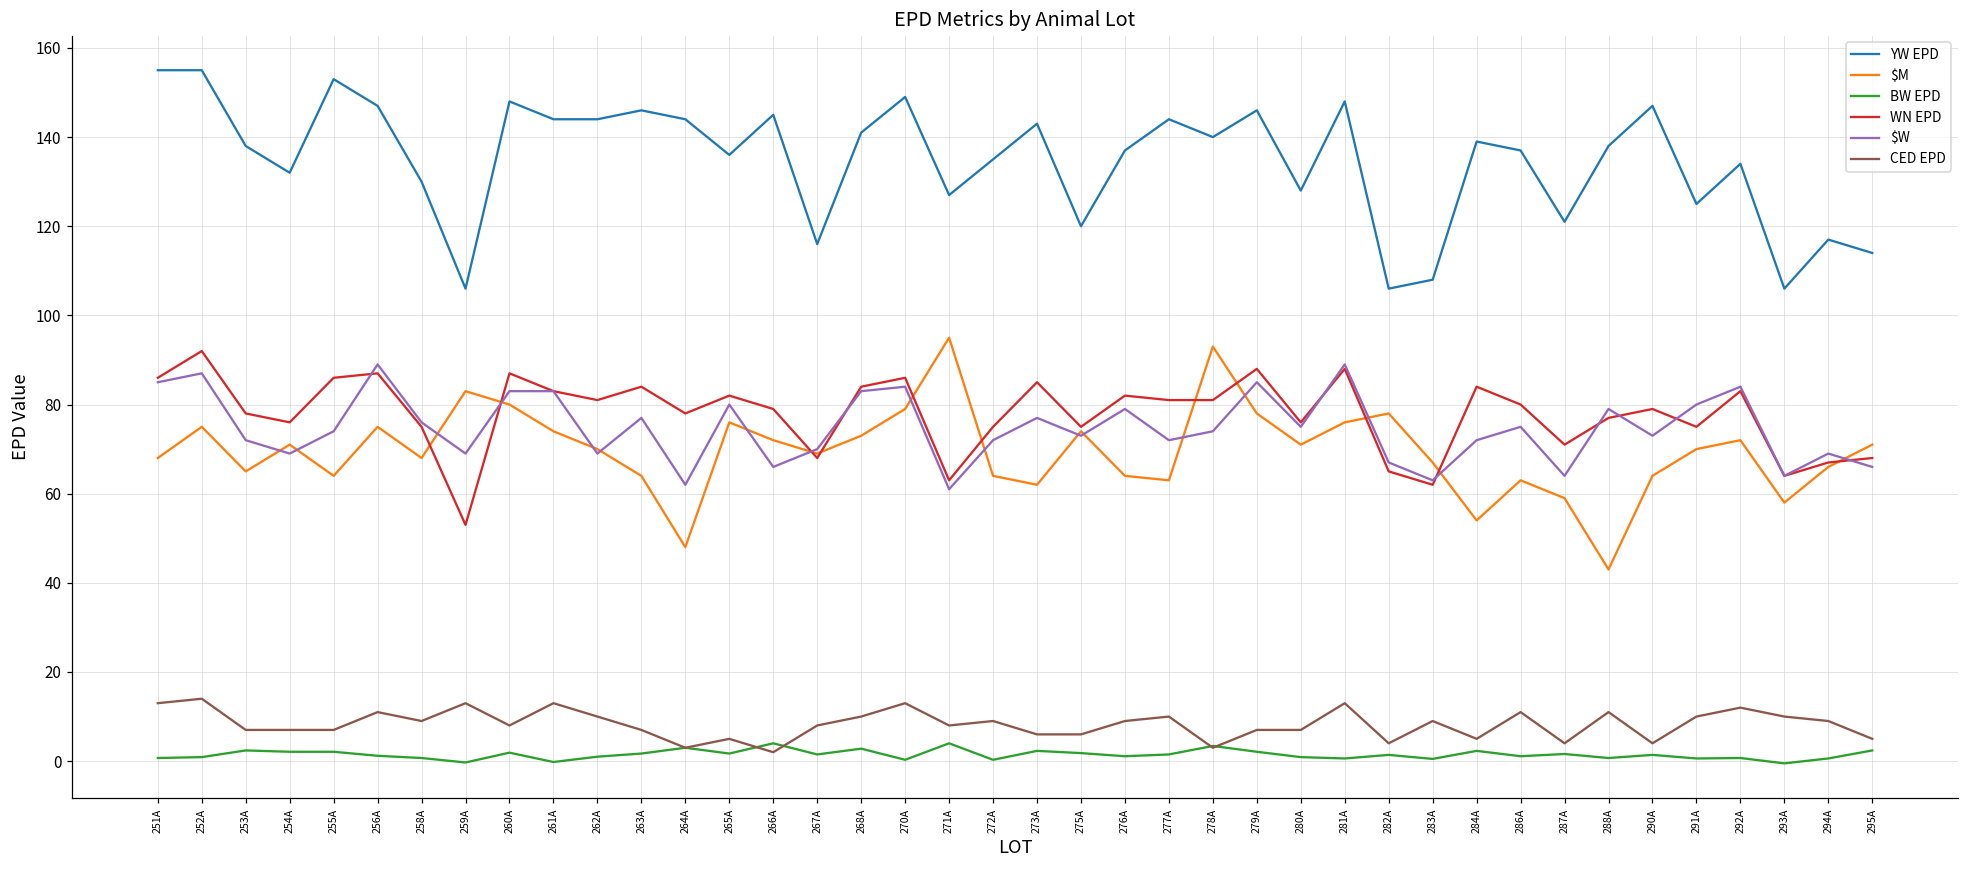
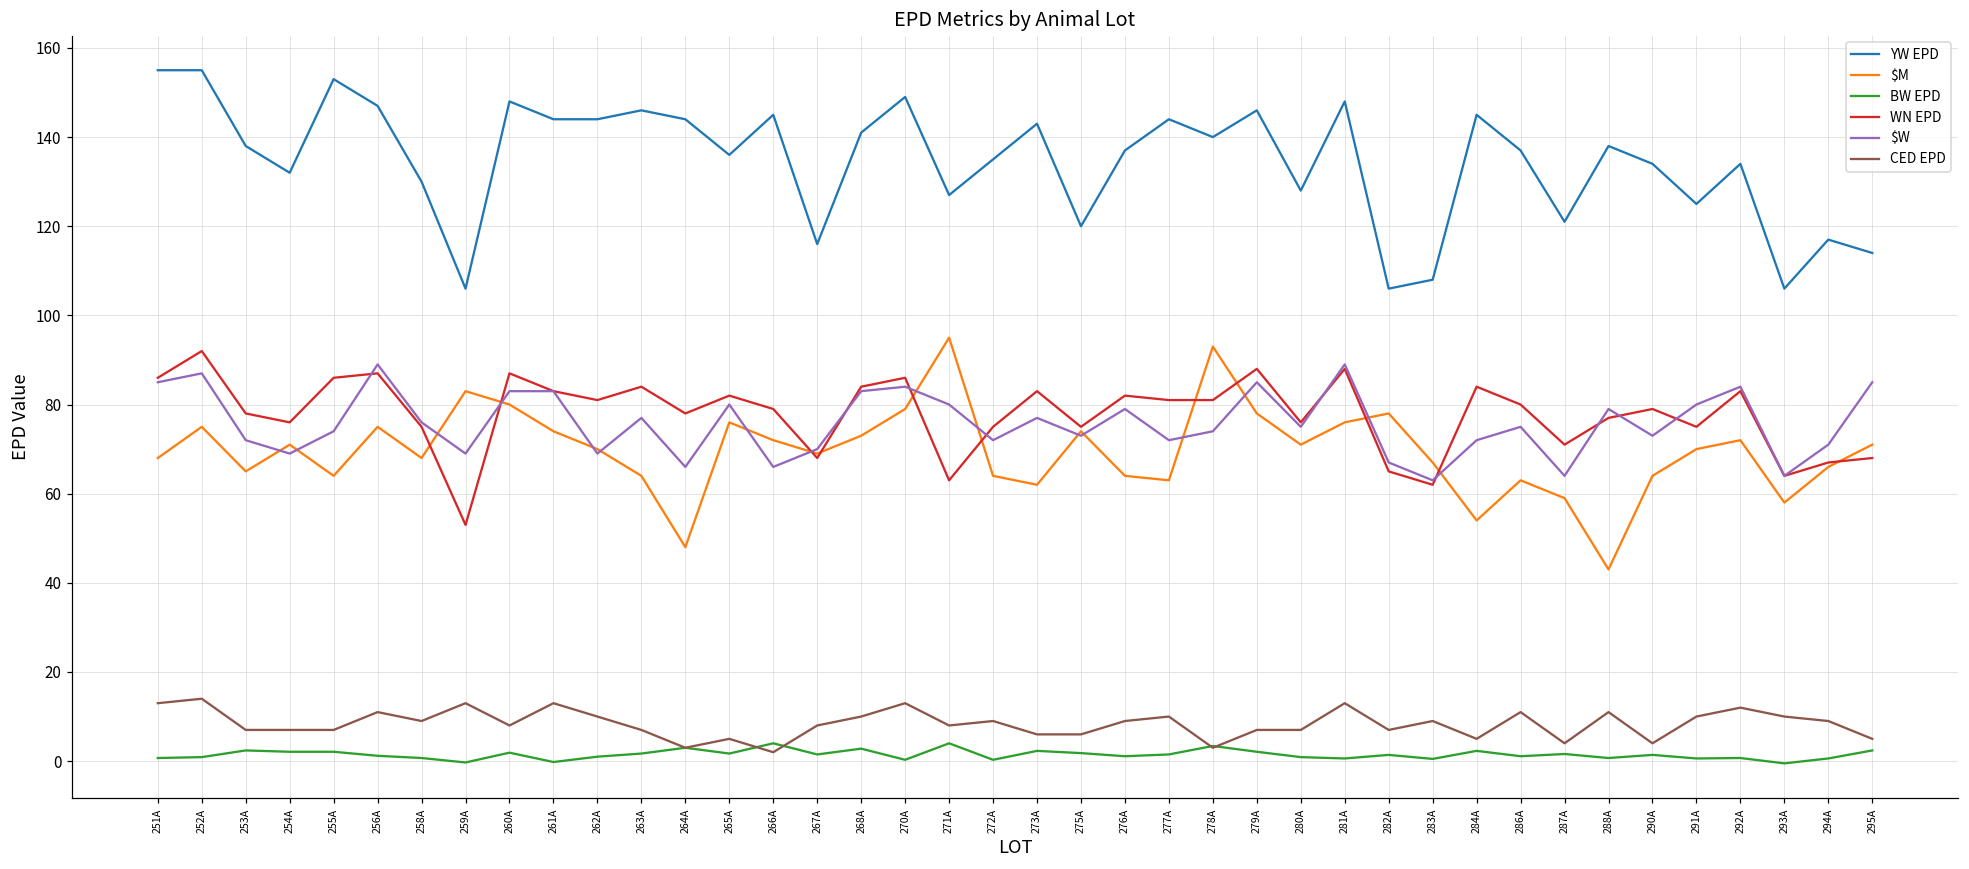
$W, 264A: 62 -> 66
$W, 271A: 61 -> 80
WN EPD, 273A: 85 -> 83
CED EPD, 282A: 4 -> 7
YW EPD, 284A: 139 -> 145
YW EPD, 290A: 147 -> 134
$W, 294A: 69 -> 71
$W, 295A: 66 -> 85
